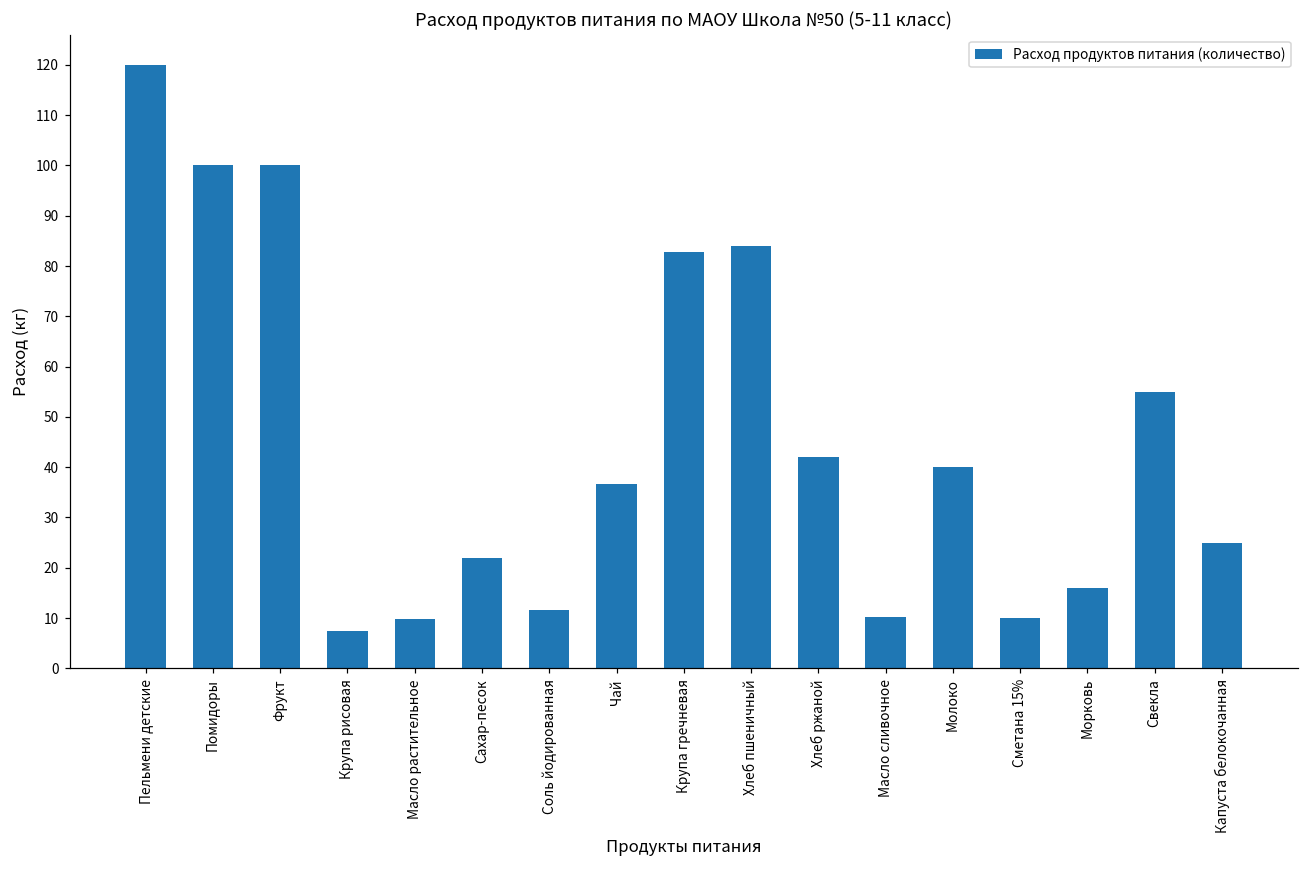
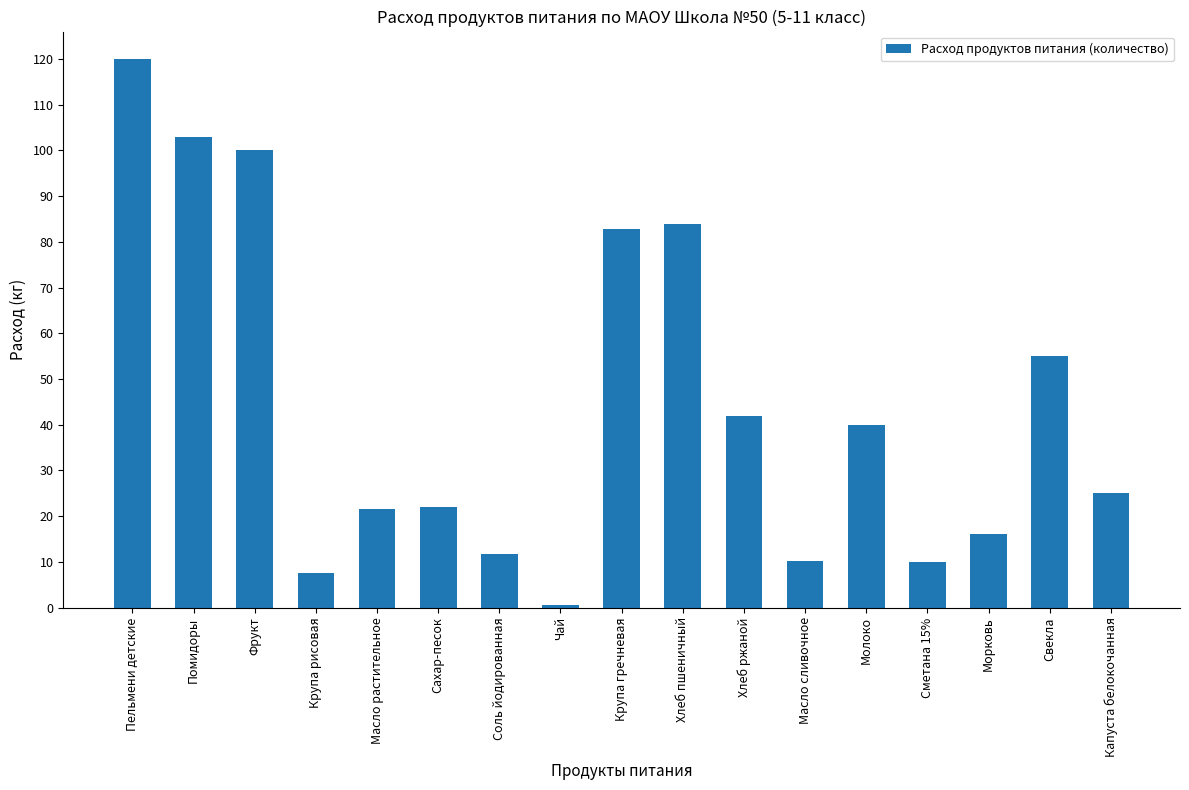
Помидоры: 100 -> 103
Масло растительное: 10 -> 22
Чай: 37 -> 1
